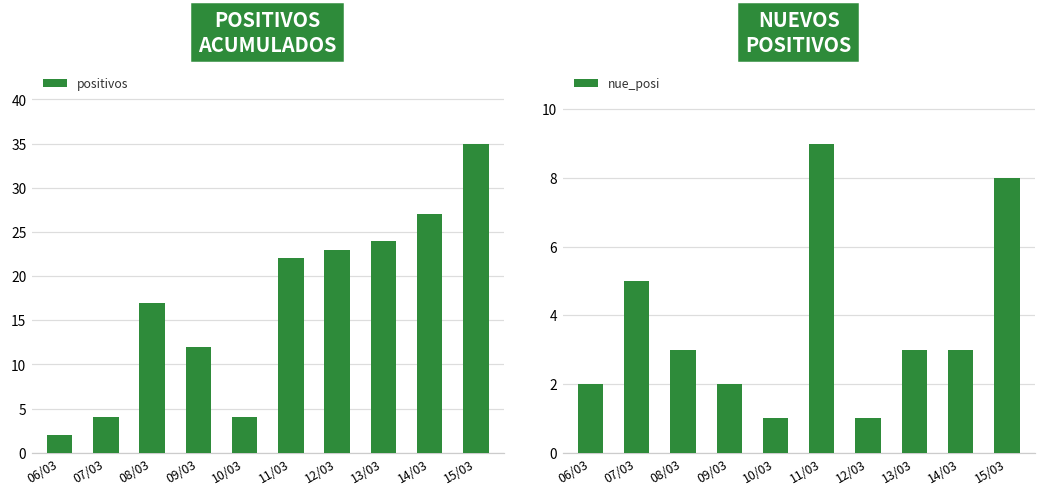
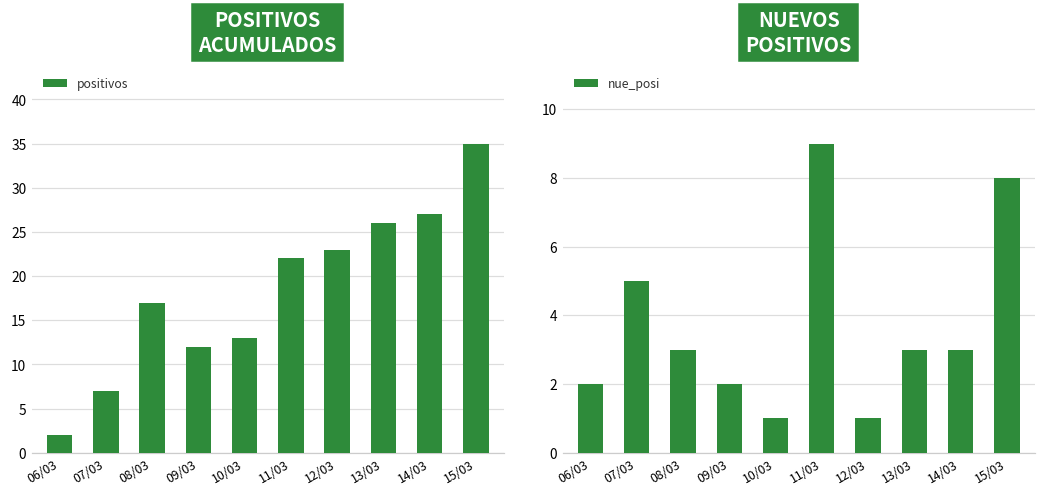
POSITIVOS ACUMULADOS, 07/03: 4 -> 7
POSITIVOS ACUMULADOS, 10/03: 4 -> 13
POSITIVOS ACUMULADOS, 13/03: 24 -> 26
